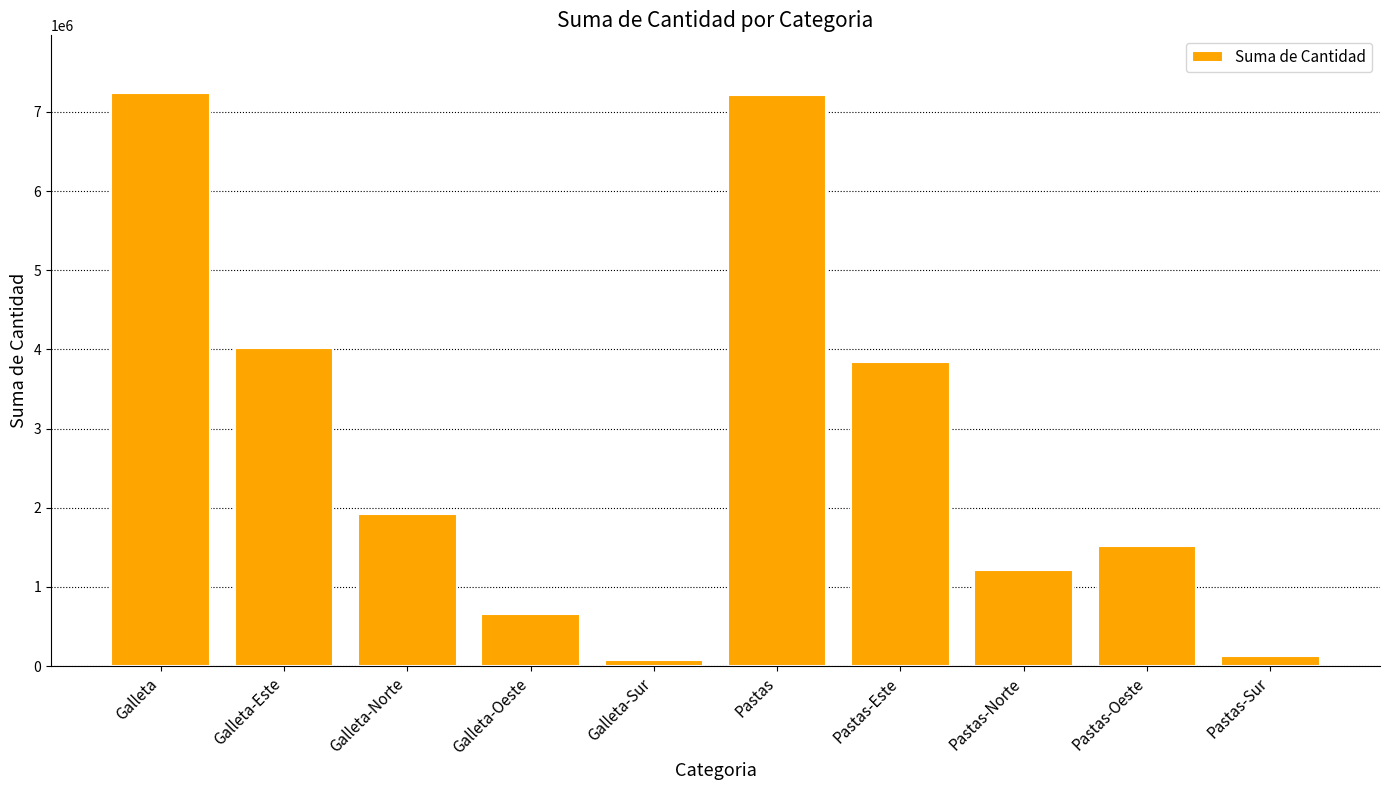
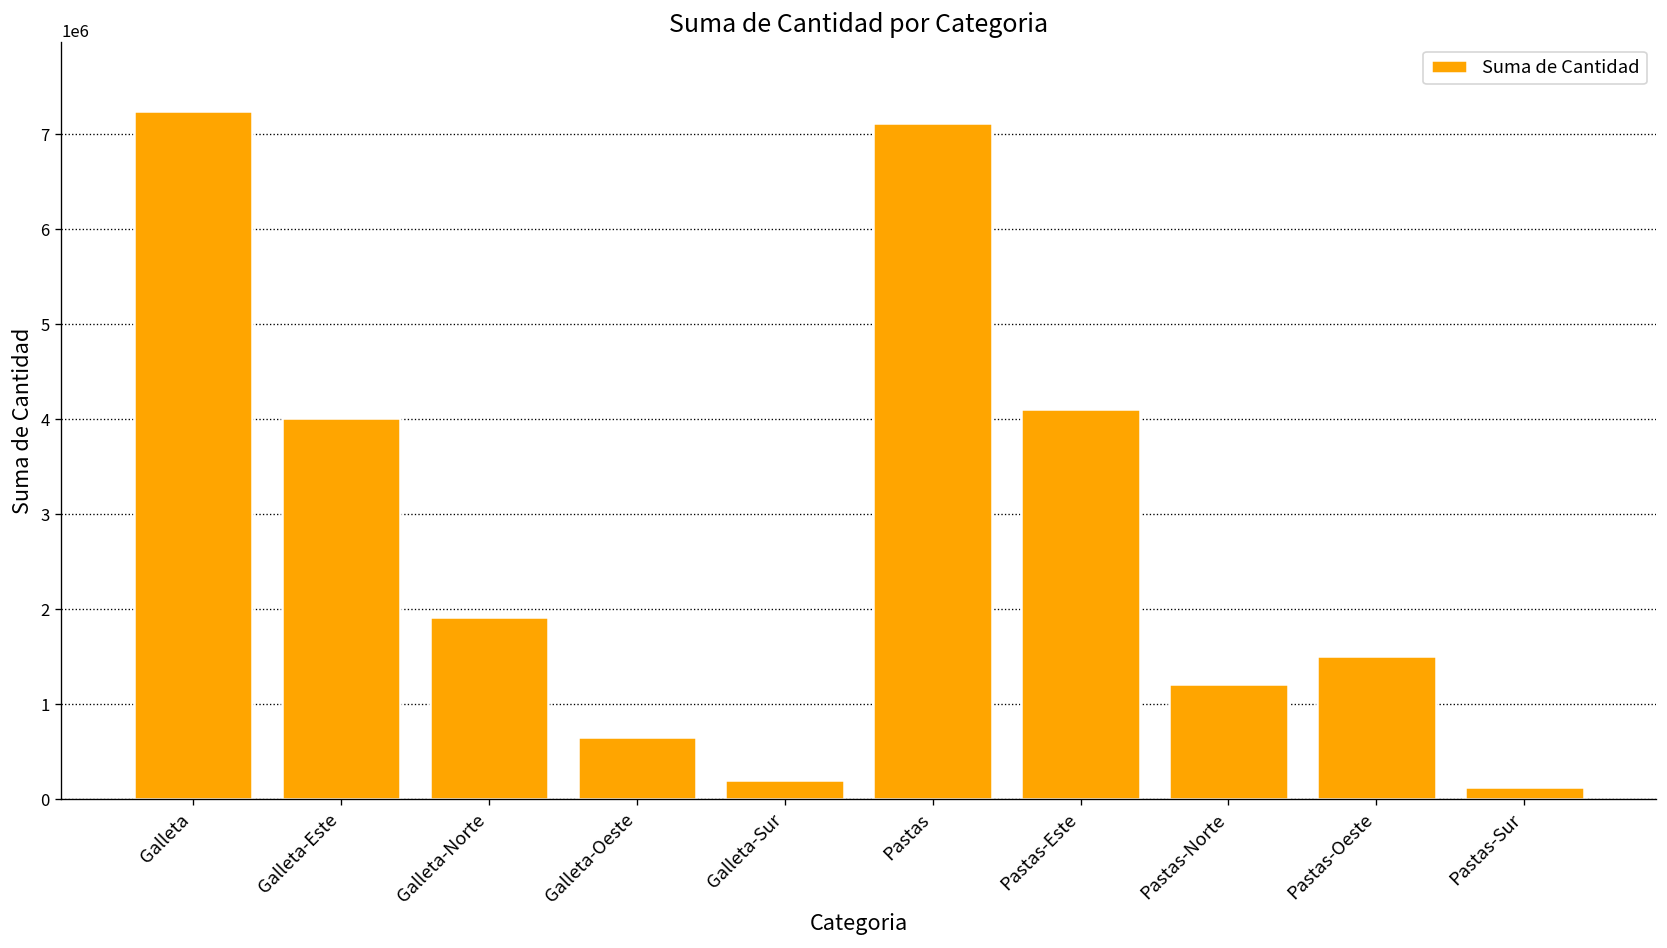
Galleta-Sur: 100000 -> 200000
Pastas: 7200000 -> 7100000
Pastas-Este: 3800000 -> 4100000
